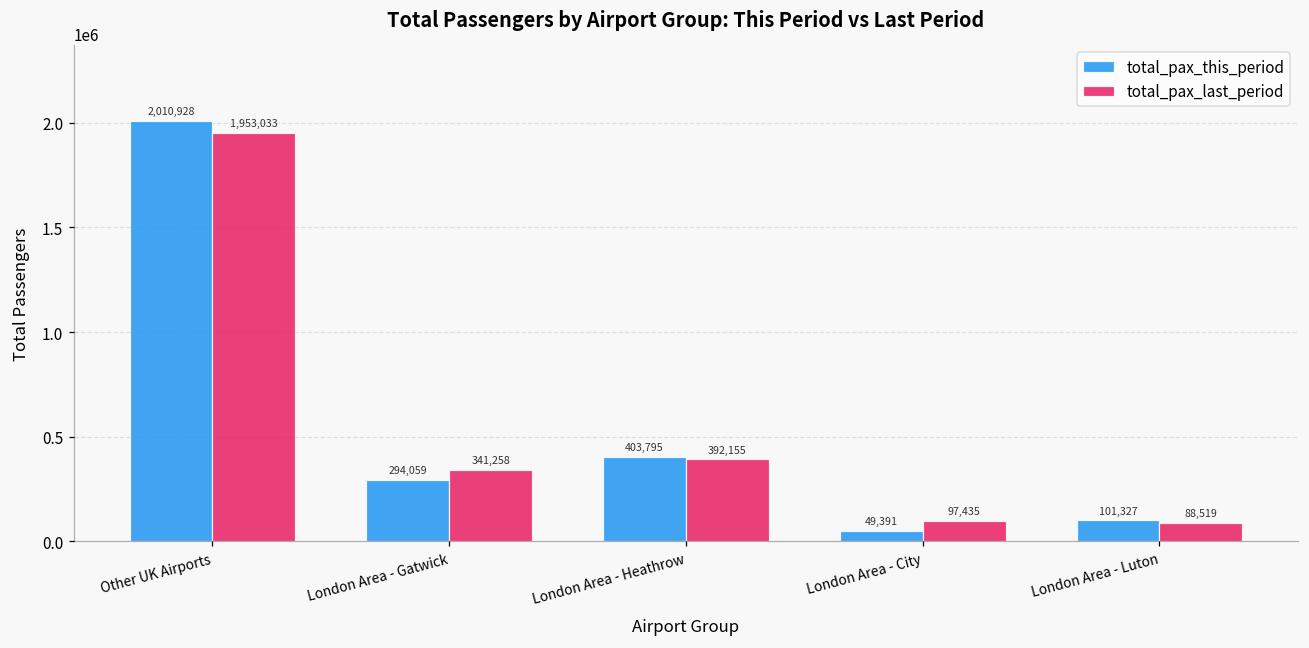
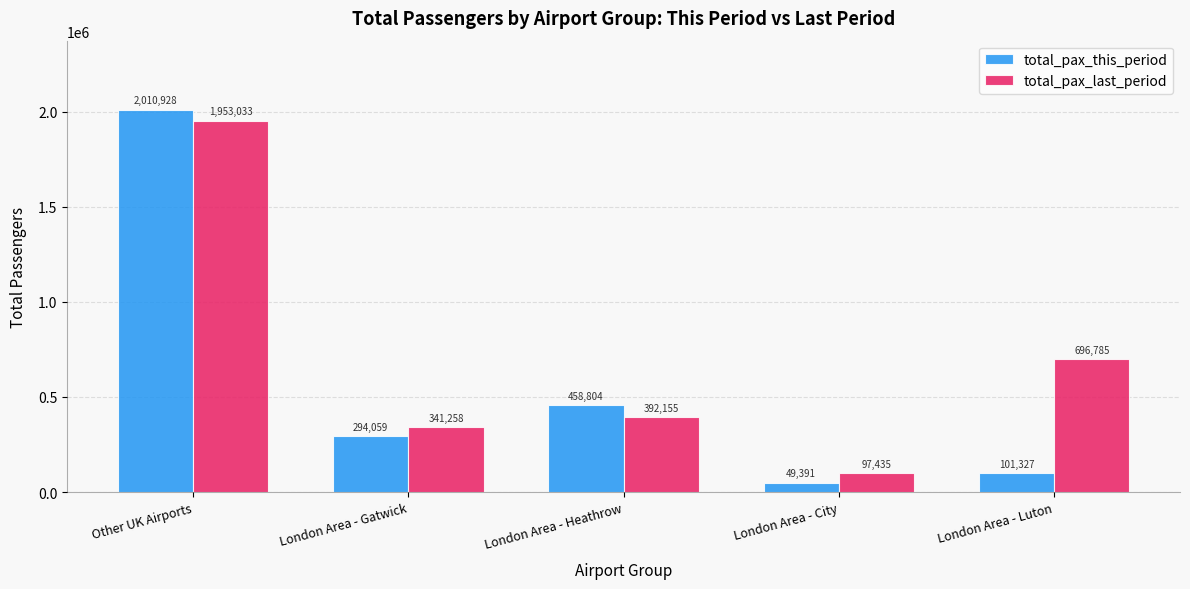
total_pax_this_period, London Area - Heathrow: 403,795 -> 458,804
total_pax_last_period, London Area - Luton: 88,519 -> 696,785
